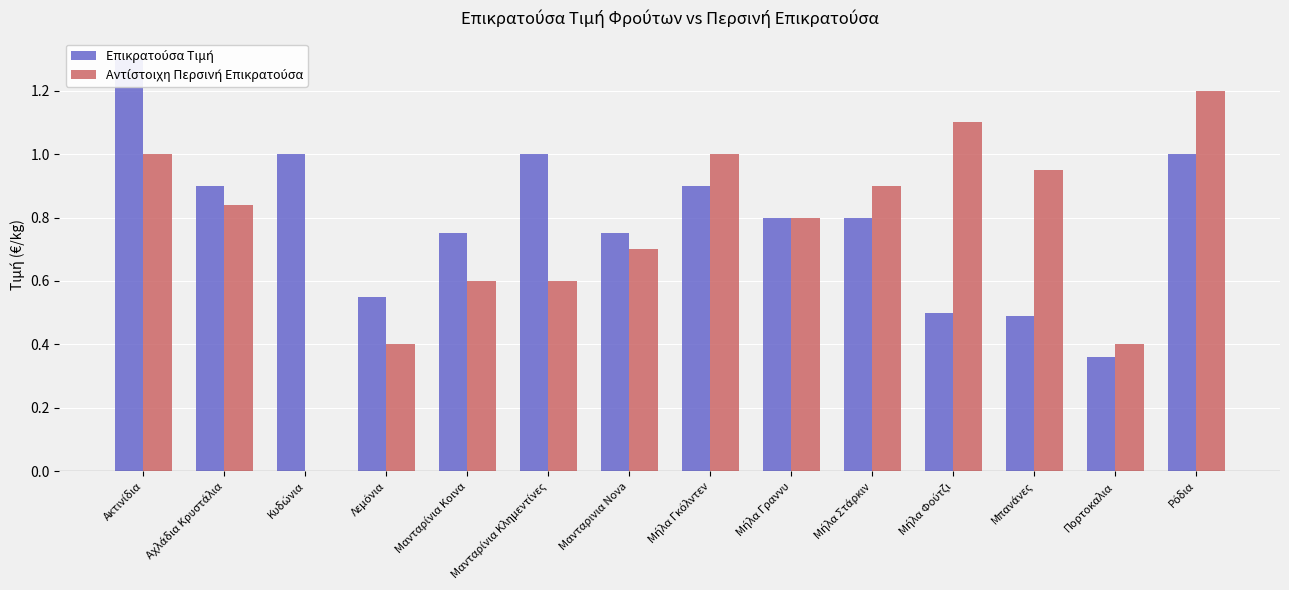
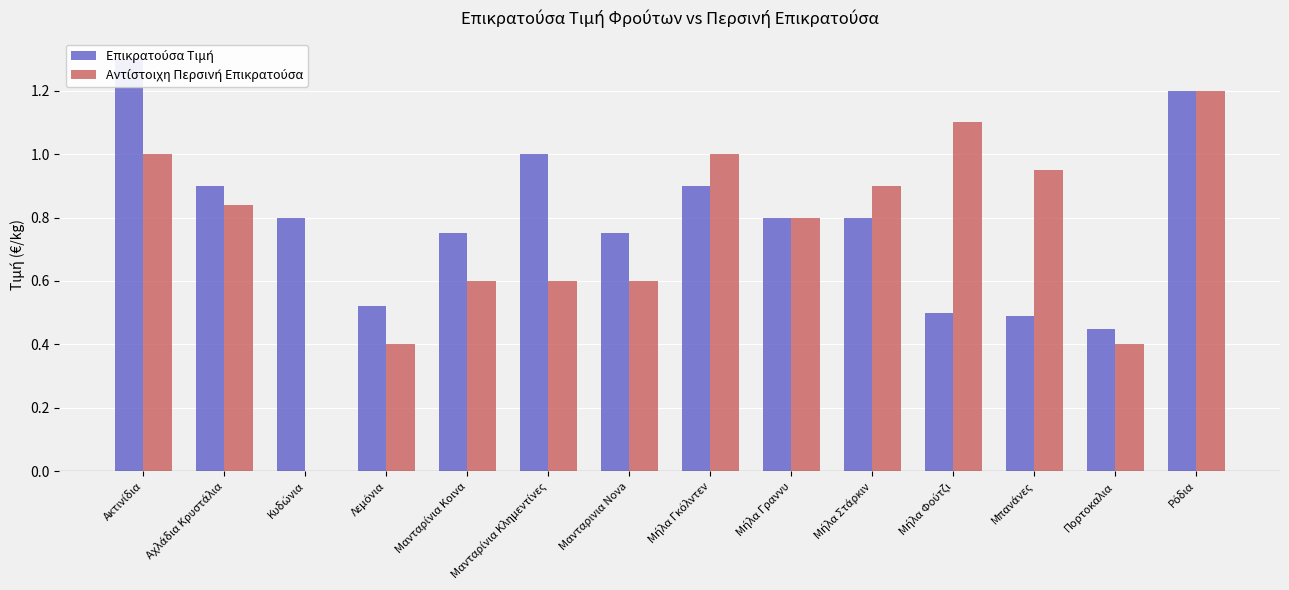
Επικρατούσα Τιμή, Κυδώνια: 1.0 -> 0.8
Επικρατούσα Τιμή, Λεμόνια: 0.55 -> 0.52
Αντίστοιχη Περσινή Επικρατούσα, Μανταρινια Nova: 0.7 -> 0.6
Επικρατούσα Τιμή, Πορτοκαλια: 0.36 -> 0.45
Επικρατούσα Τιμή, Ρόδια: 1.0 -> 1.2
